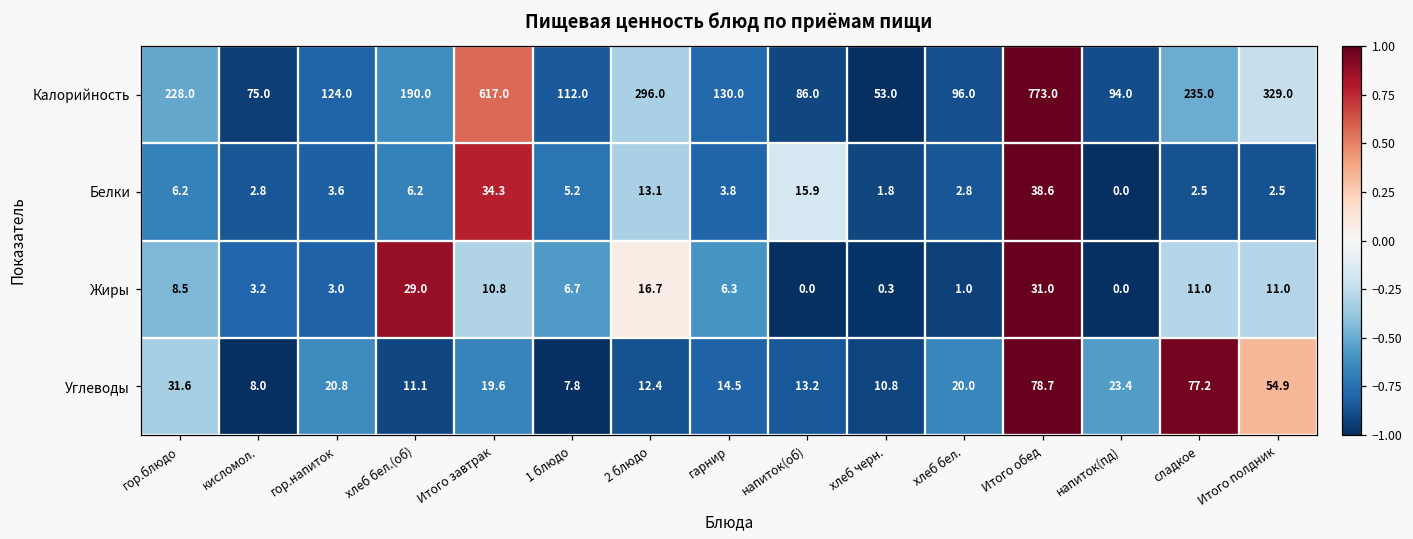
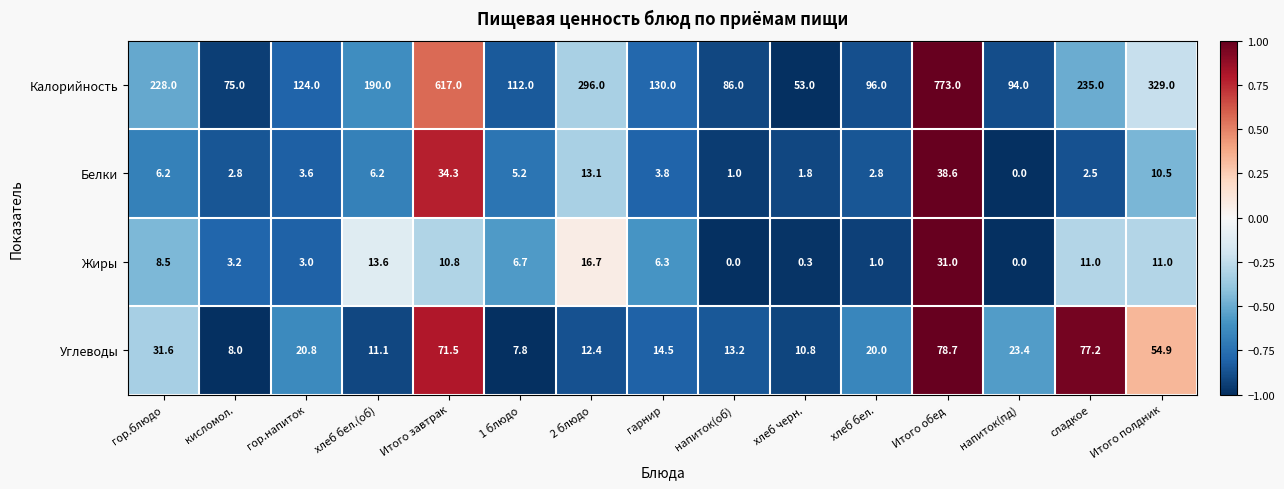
Белки, напиток(об): 15.9 -> 1.0
Белки, Итого полдник: 2.5 -> 10.5
Жиры, хлеб бел.(об): 29.0 -> 13.6
Углеводы, Итого завтрак: 19.6 -> 71.5
